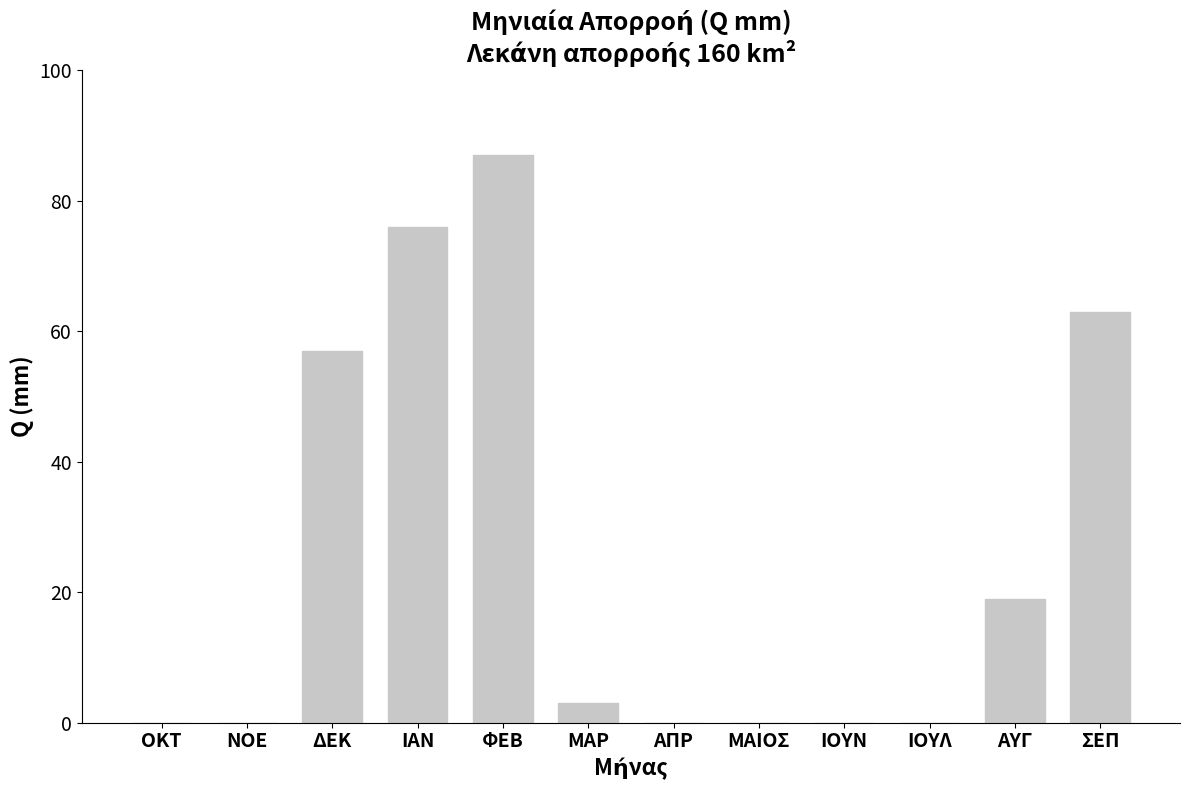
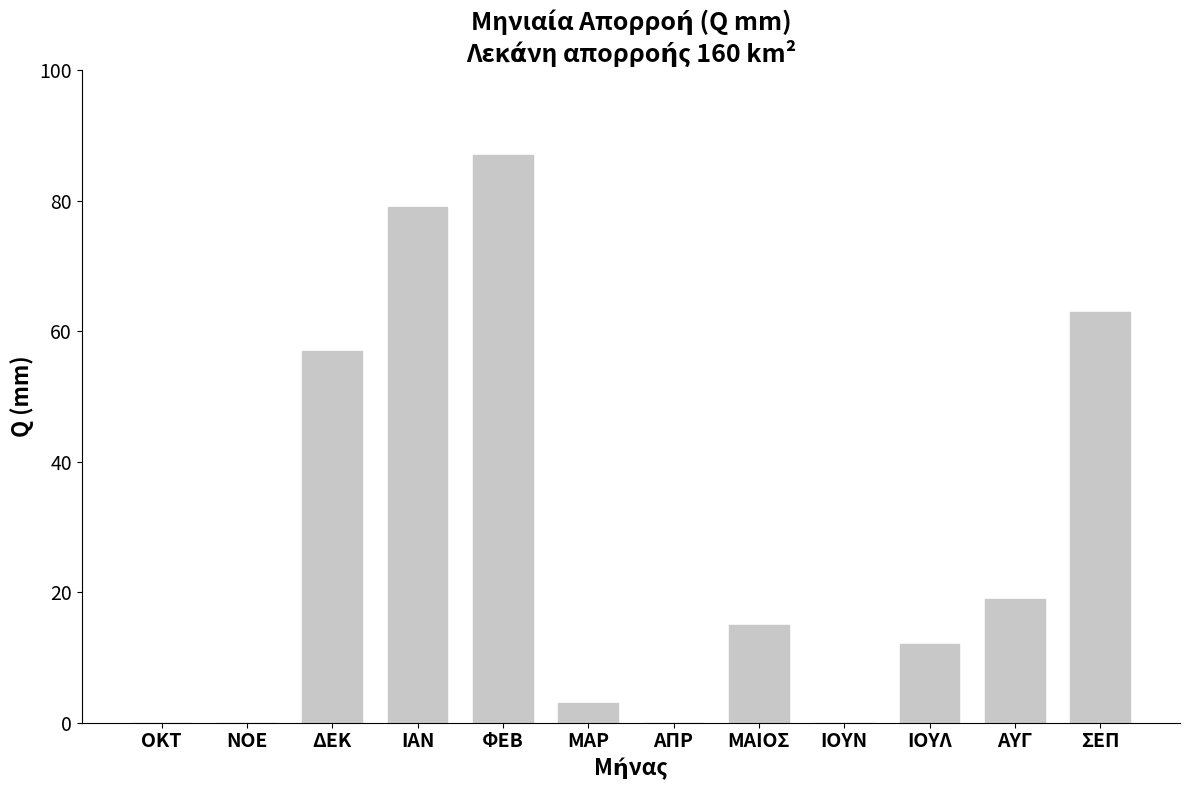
ΙΑΝ: 76 -> 79
ΜΑΙΟΣ: 0 -> 15
ΙΟΥΛ: 0 -> 12
